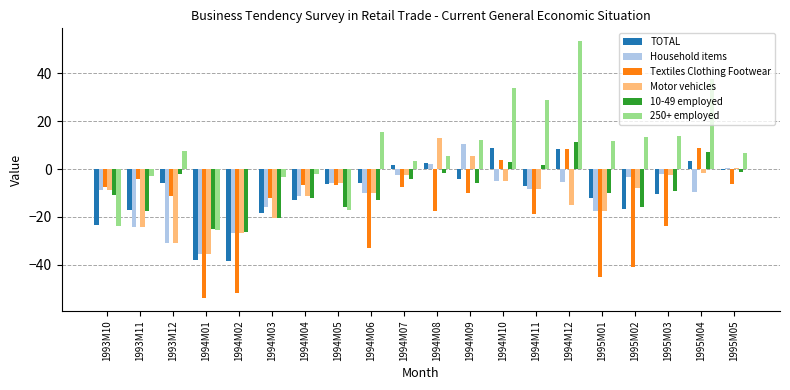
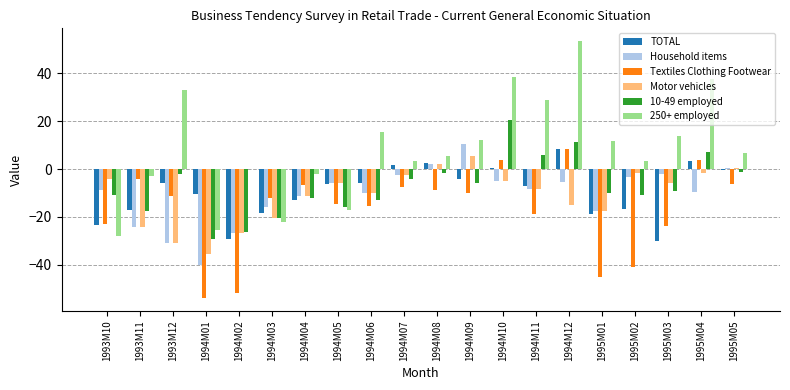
Textiles Clothing Footwear, 1993M10: -8 -> -23
Motor vehicles, 1993M10: -9 -> -4
250+ employed, 1993M10: -24 -> -28
250+ employed, 1993M12: 7 -> 33
TOTAL, 1994M01: -38 -> -10
Household items, 1994M01: -35 -> -40
10-49 employed, 1994M01: -25 -> -29
TOTAL, 1994M02: -38 -> -29
250+ employed, 1994M03: -3 -> -22
Textiles Clothing Footwear, 1994M05: -7 -> -15
Textiles Clothing Footwear, 1994M06: -33 -> -16
Textiles Clothing Footwear, 1994M08: -18 -> -9
Motor vehicles, 1994M08: 13 -> 2
TOTAL, 1994M10: 9 -> 1
10-49 employed, 1994M10: 3 -> 21
250+ employed, 1994M10: 34 -> 39
10-49 employed, 1994M11: 2 -> 6
TOTAL, 1995M01: -12 -> -19
Motor vehicles, 1995M02: -8 -> -2
10-49 employed, 1995M02: -16 -> -11
250+ employed, 1995M02: 13 -> 4
TOTAL, 1995M03: -11 -> -30
Motor vehicles, 1995M03: -2 -> -6
Textiles Clothing Footwear, 1995M04: 9 -> 4
